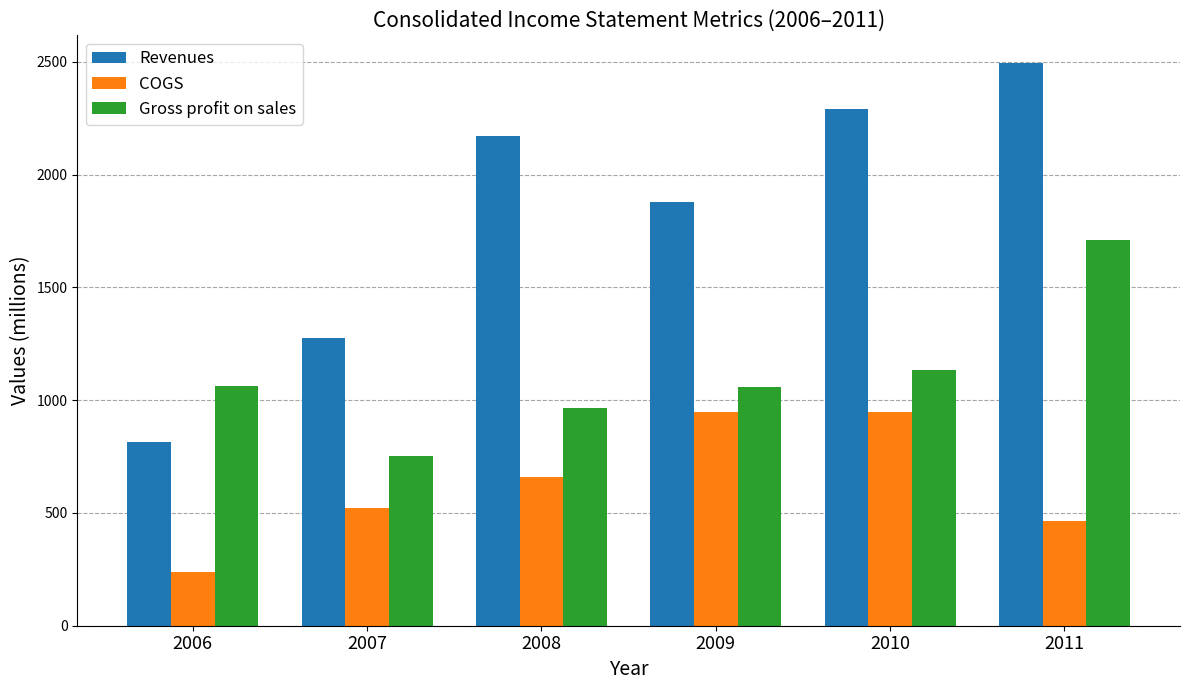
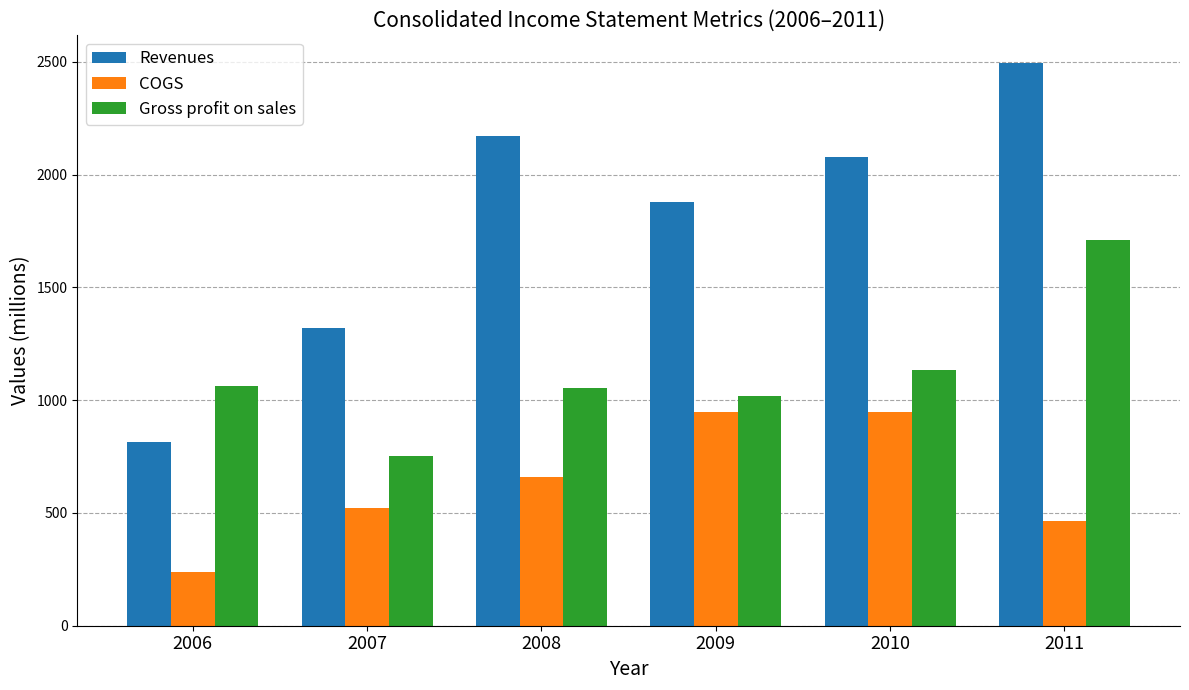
Revenues, 2007: 1270 -> 1320
Gross profit on sales, 2008: 970 -> 1050
Gross profit on sales, 2009: 1060 -> 1020
Revenues, 2010: 2290 -> 2080
